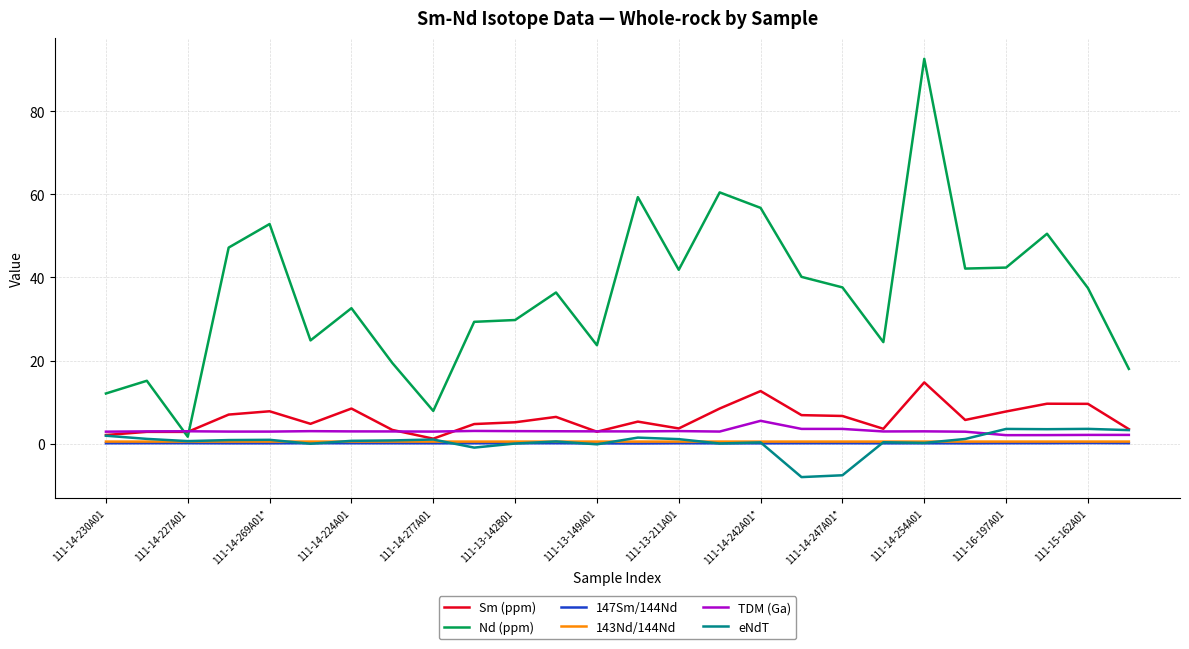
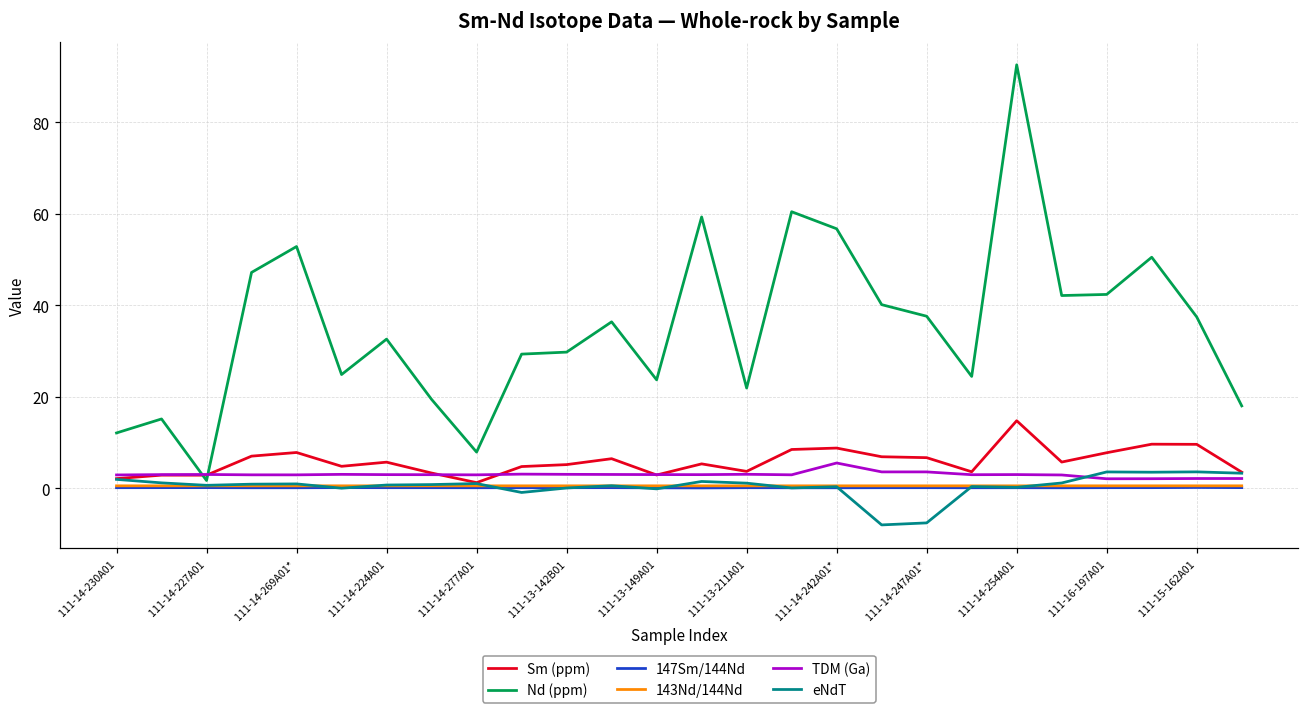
Sm (ppm), 111-14-224A01: 8 -> 6
Nd (ppm), 111-13-211A01: 42 -> 22
Sm (ppm), 111-14-242A01*: 13 -> 9
